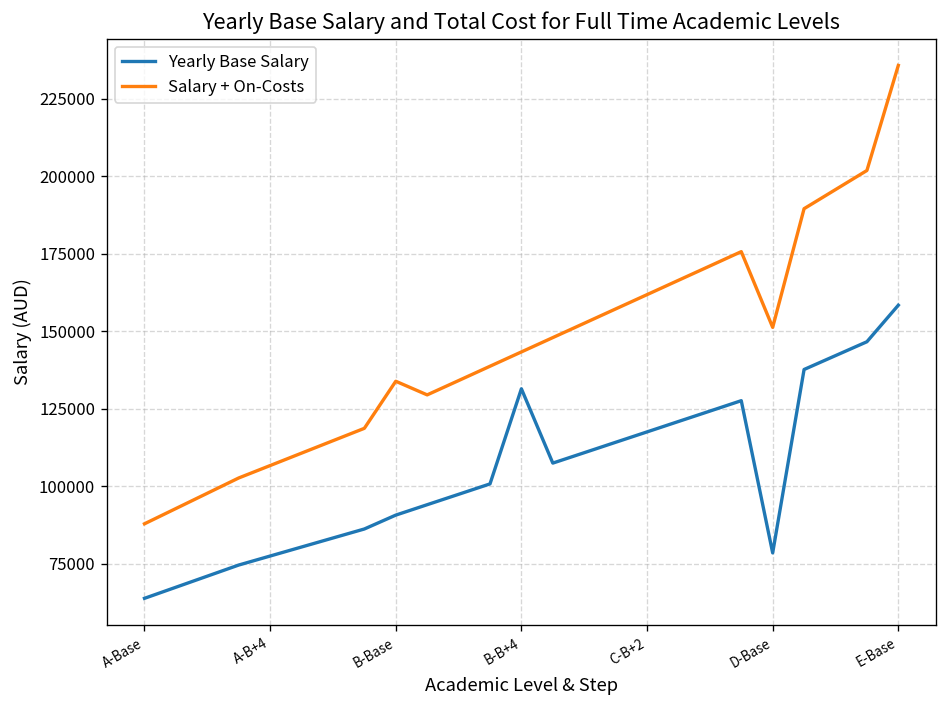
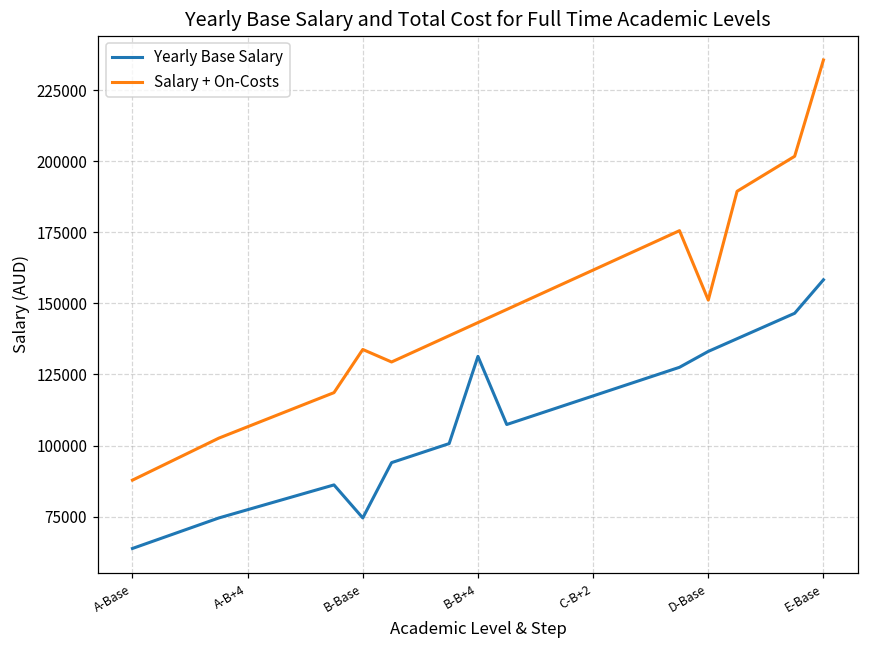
Yearly Base Salary, B-Base: 91000 -> 75000
Yearly Base Salary, D-Base: 78000 -> 133000
